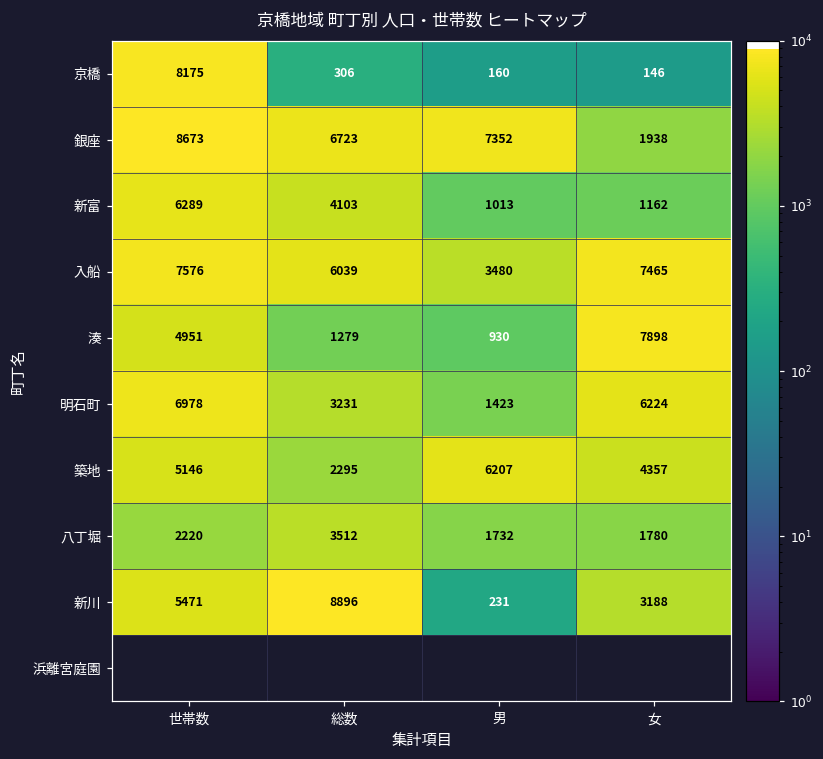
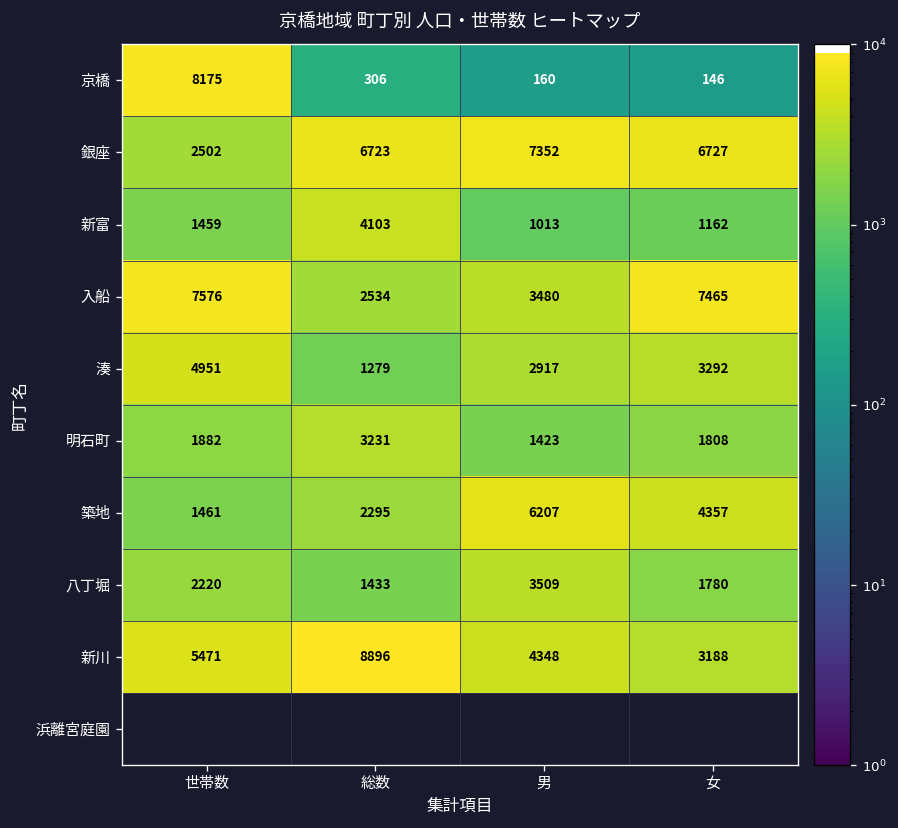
銀座, 世帯数: 8673 -> 2502
銀座, 女: 1938 -> 6727
新富, 世帯数: 6289 -> 1459
入船, 総数: 6039 -> 2534
湊, 男: 930 -> 2917
湊, 女: 7898 -> 3292
明石町, 世帯数: 6978 -> 1882
明石町, 女: 6224 -> 1808
築地, 世帯数: 5146 -> 1461
八丁堀, 総数: 3512 -> 1433
八丁堀, 男: 1732 -> 3509
新川, 男: 231 -> 4348
